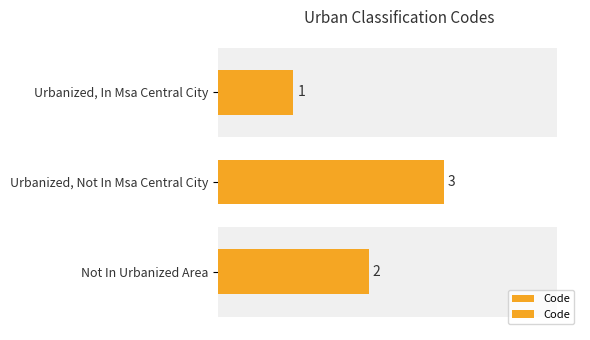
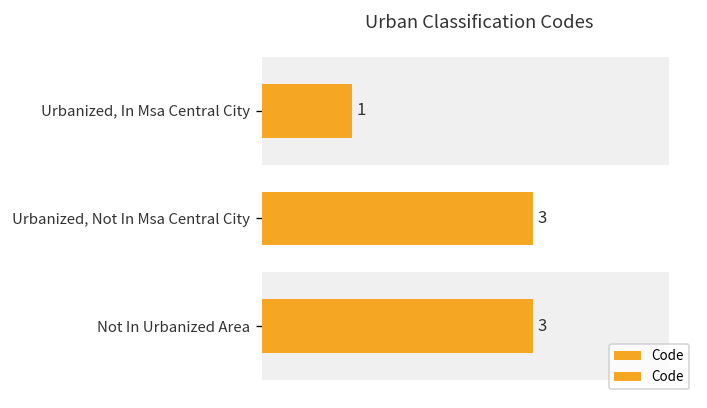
Code, Not In Urbanized Area: 2 -> 3
